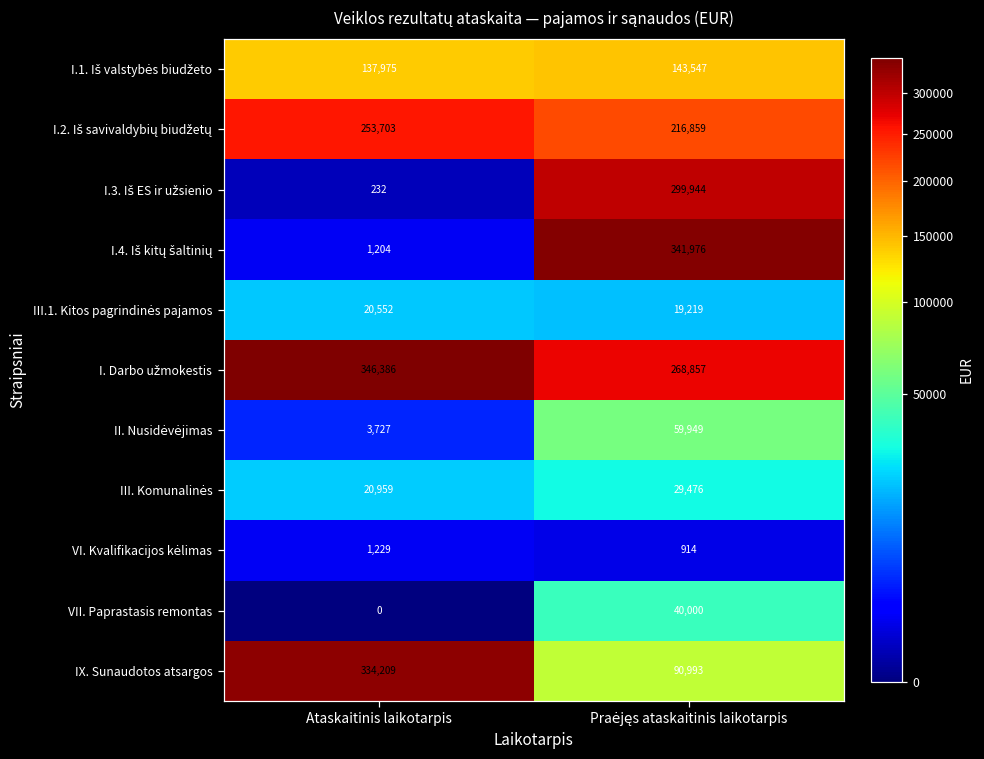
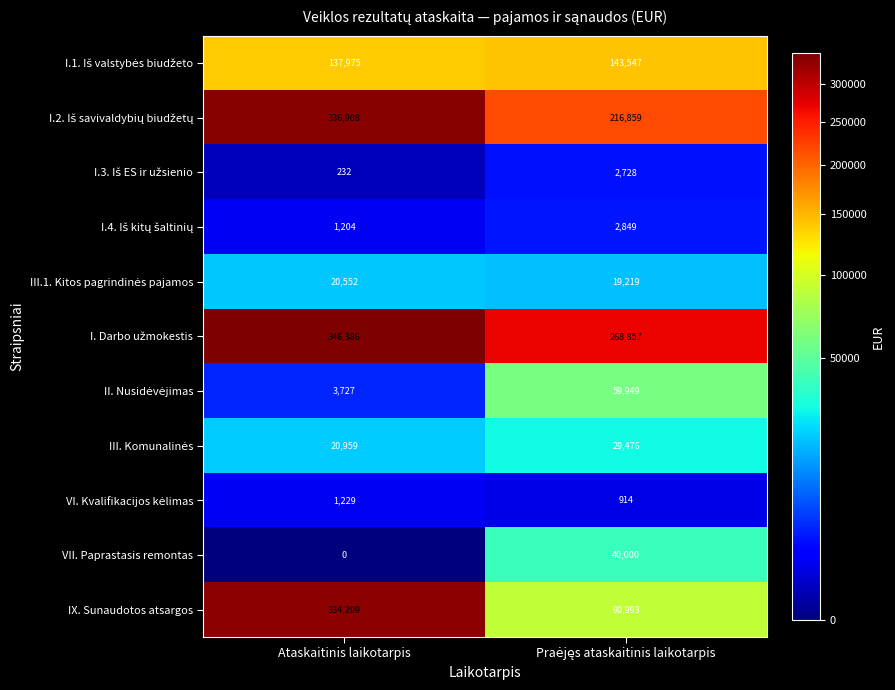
I.2. Iš savivaldybių biudžetų, Ataskaitinis laikotarpis: 253,703 -> 336,908
I.3. Iš ES ir užsienio, Praėjęs ataskaitinis laikotarpis: 299,944 -> 2,728
I.4. Iš kitų šaltinių, Praėjęs ataskaitinis laikotarpis: 341,976 -> 2,849
